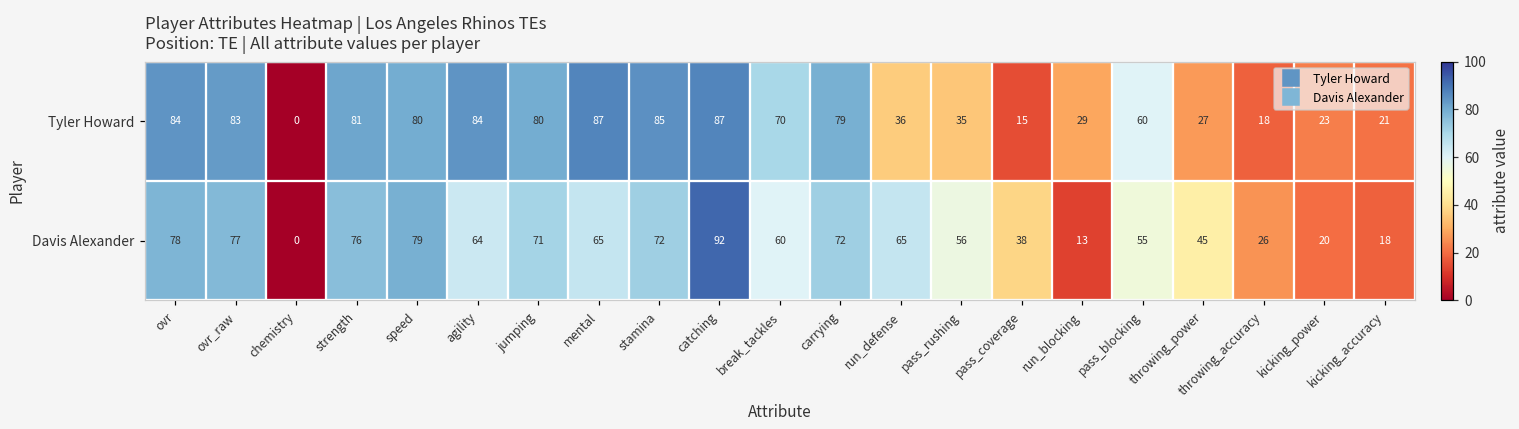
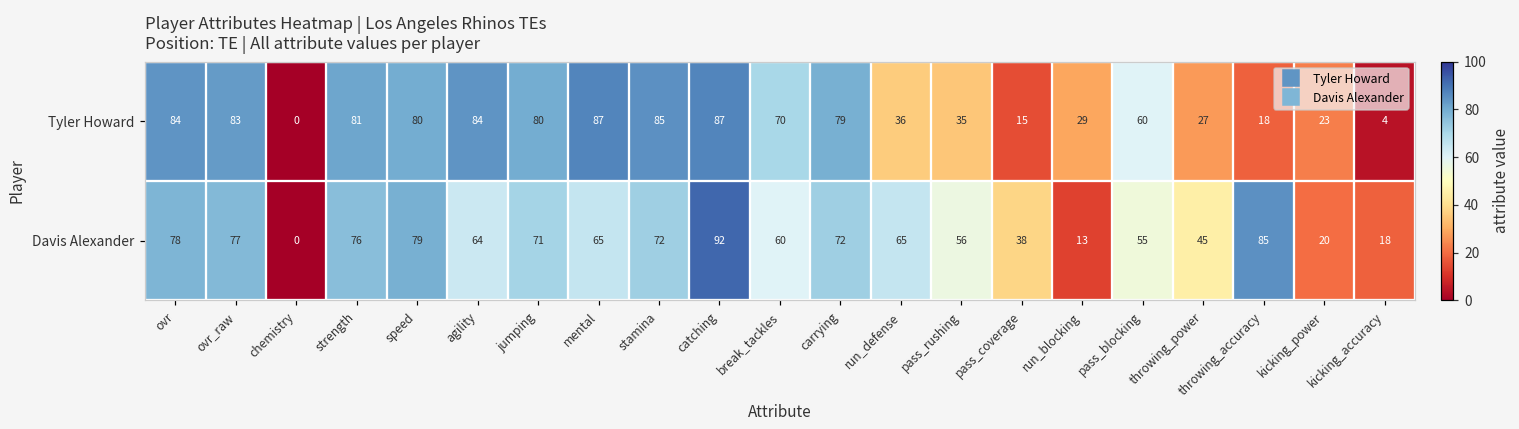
Tyler Howard, kicking_accuracy: 21 -> 4
Davis Alexander, throwing_accuracy: 26 -> 85
